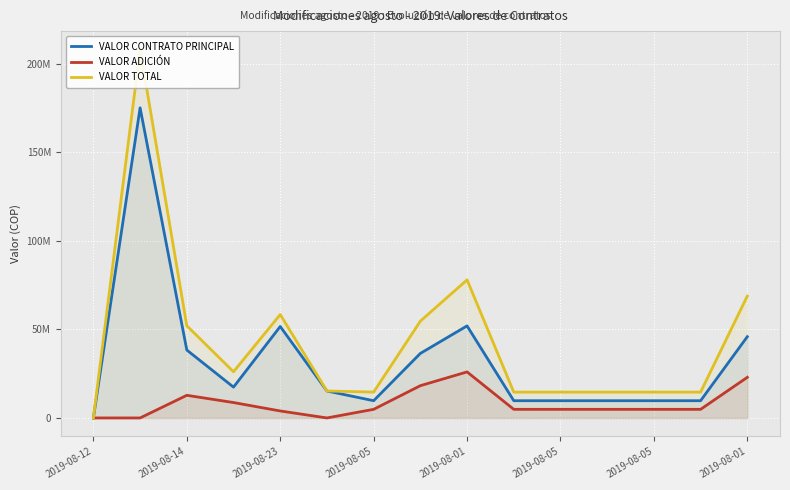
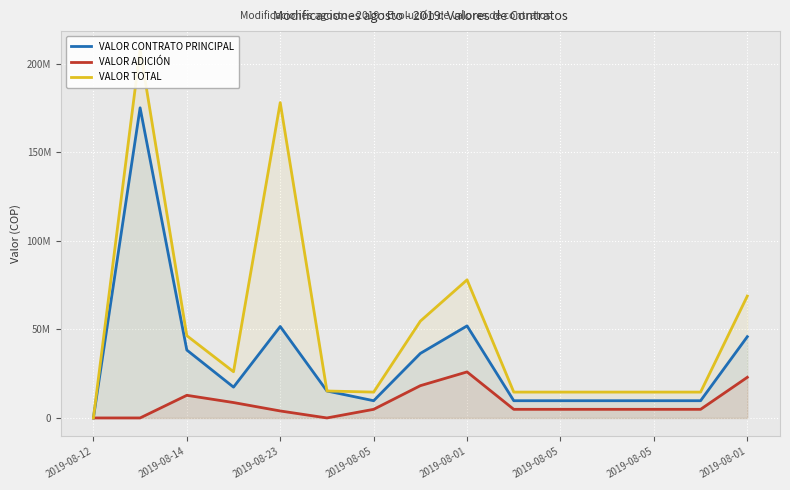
VALOR TOTAL, 2019-08-14: 52000000 -> 46000000
VALOR TOTAL, 2019-08-23: 58000000 -> 178000000
